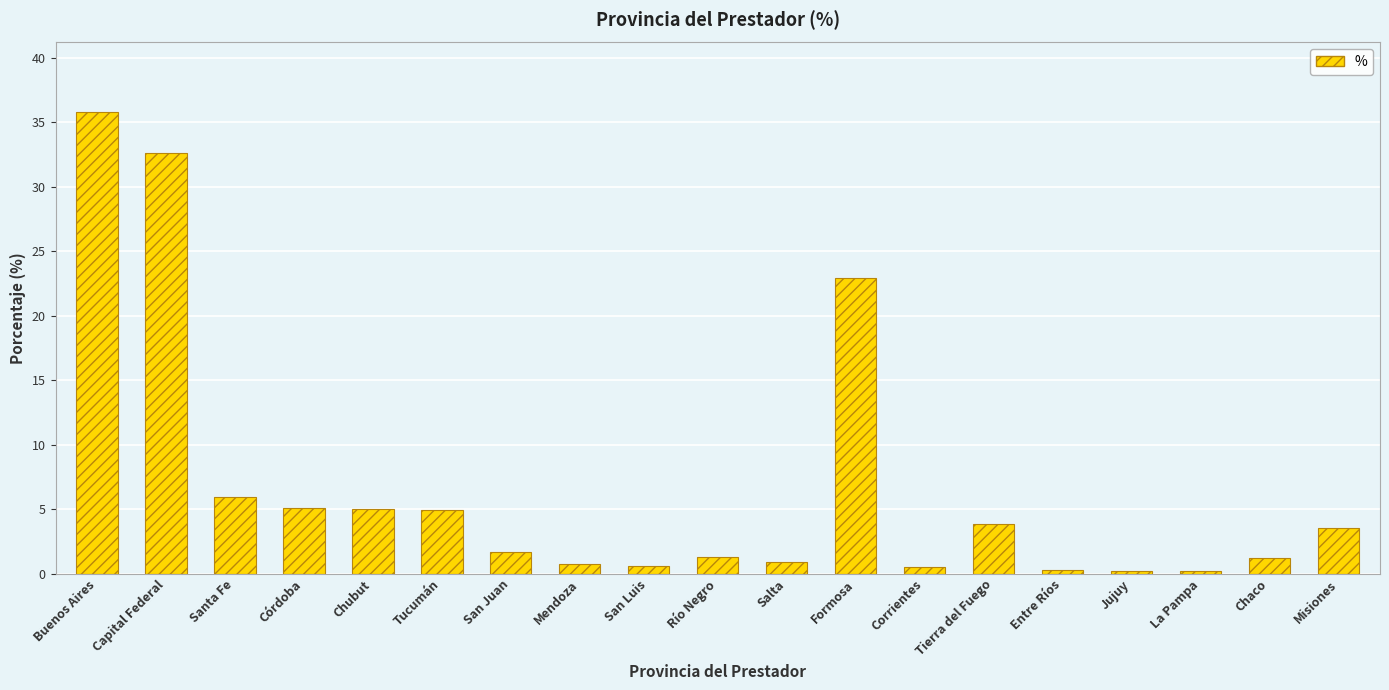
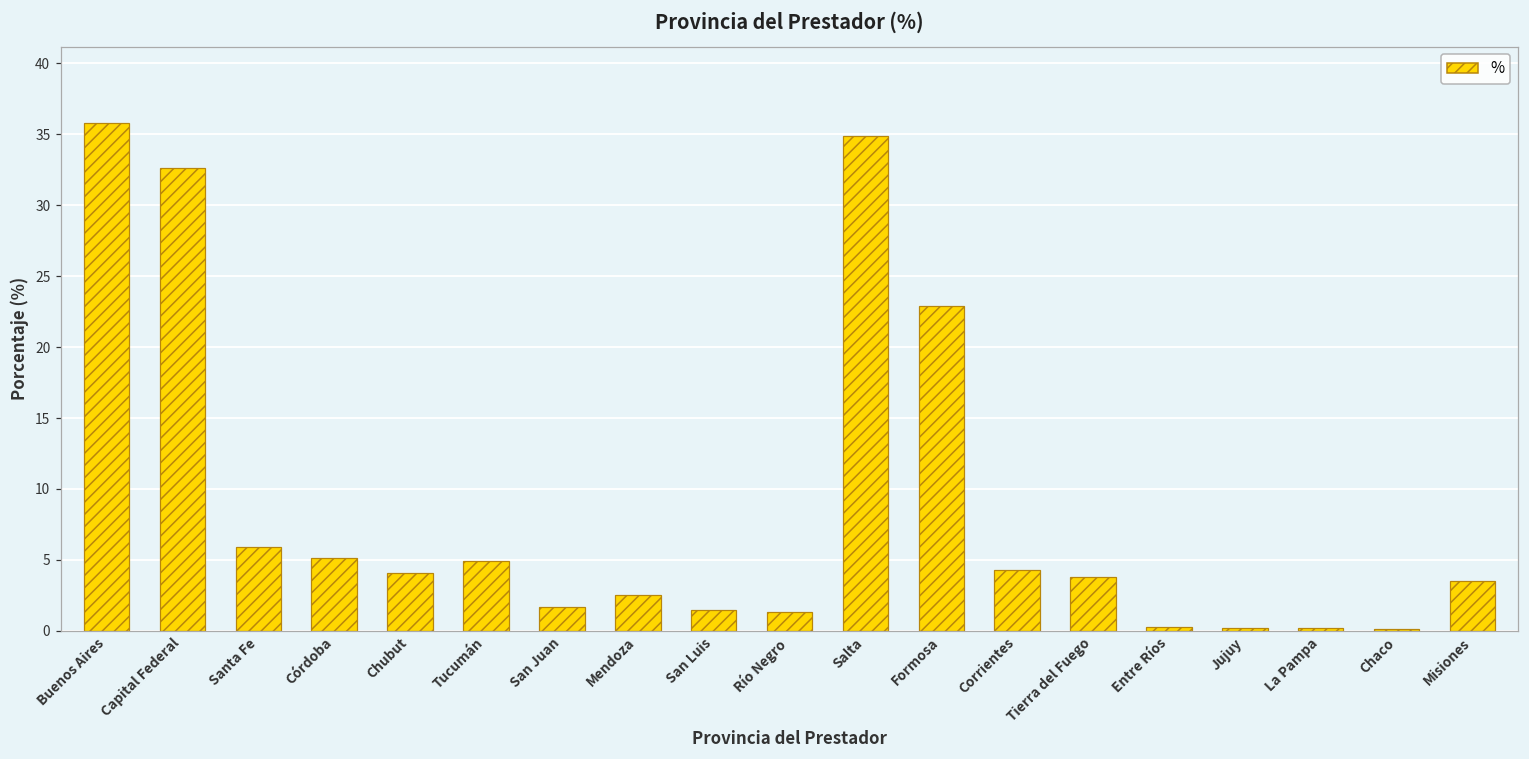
Chubut: 5.0 -> 4.1
Mendoza: 0.7 -> 2.5
San Luis: 0.6 -> 1.5
Salta: 0.9 -> 34.9
Corrientes: 0.5 -> 4.3
Chaco: 1.2 -> 0.1
